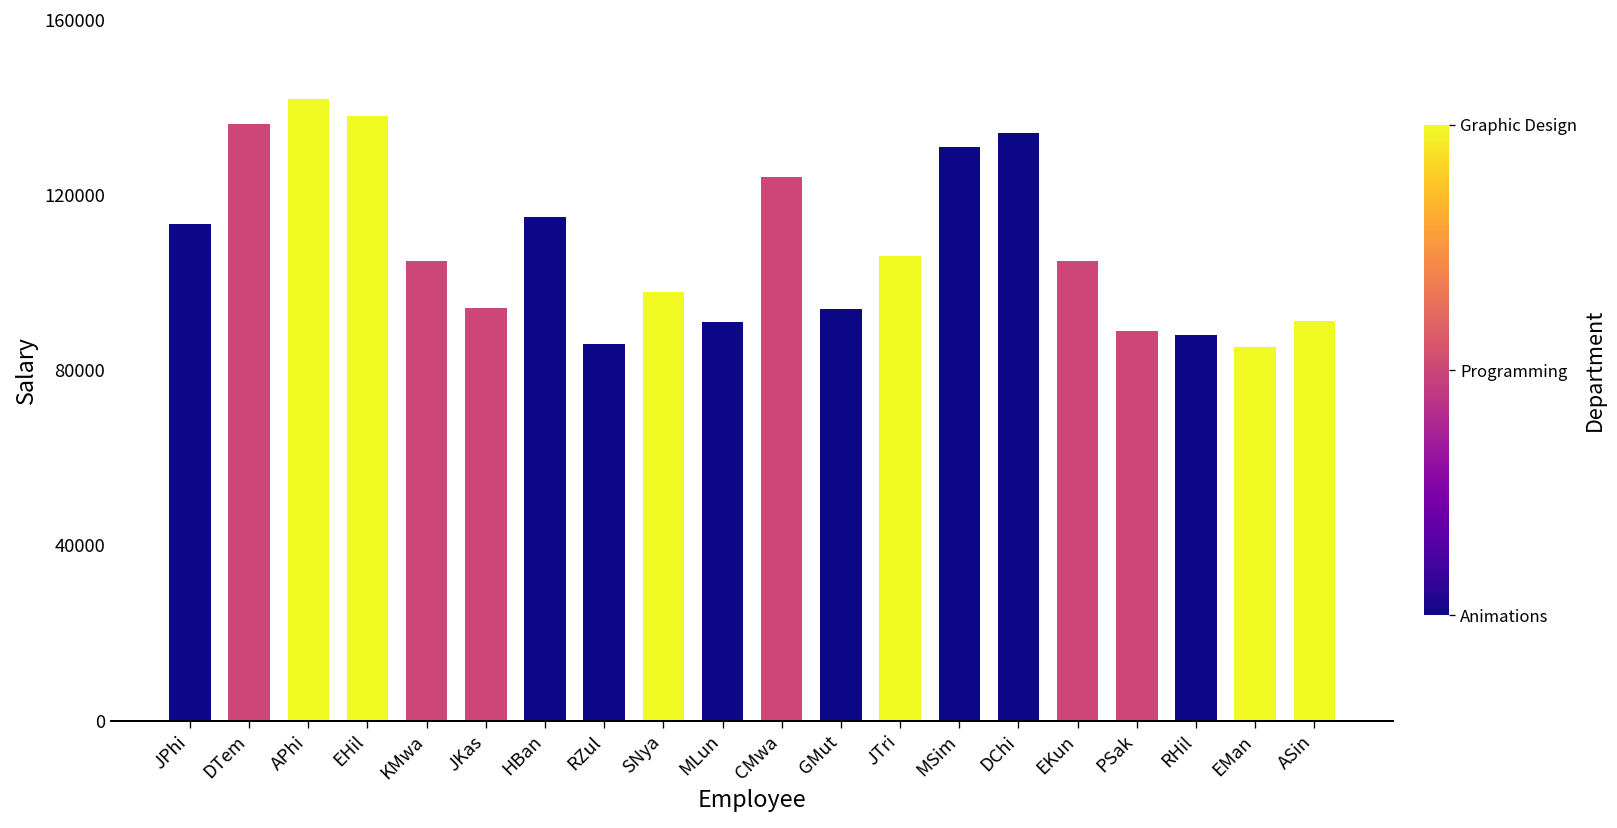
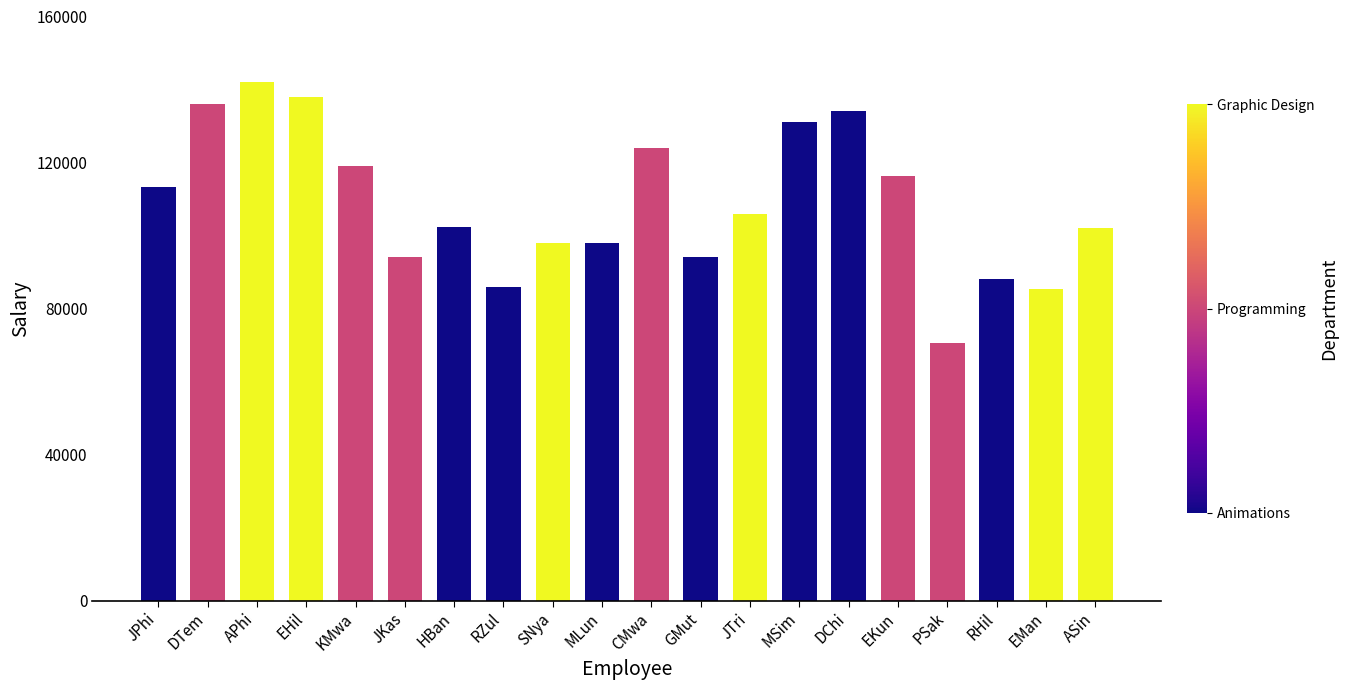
KMwa: 105000 -> 119000
HBan: 115000 -> 102000
MLun: 91000 -> 98000
EKun: 105000 -> 116000
PSak: 89000 -> 71000
ASin: 91000 -> 102000
